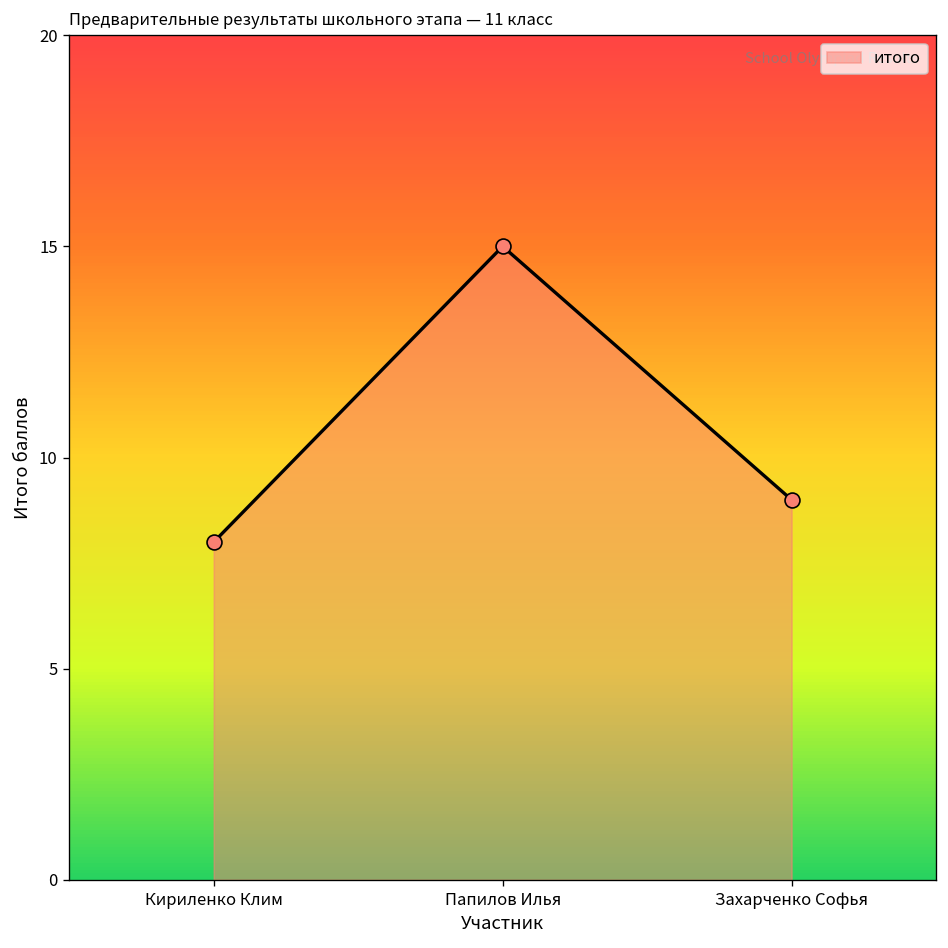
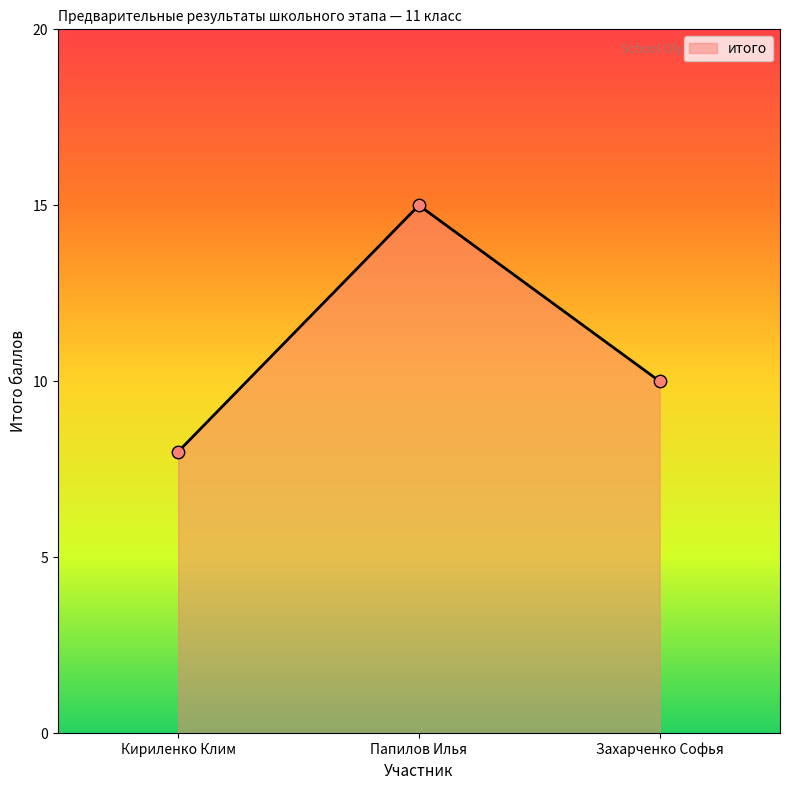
Захарченко Софья: 9 -> 10
